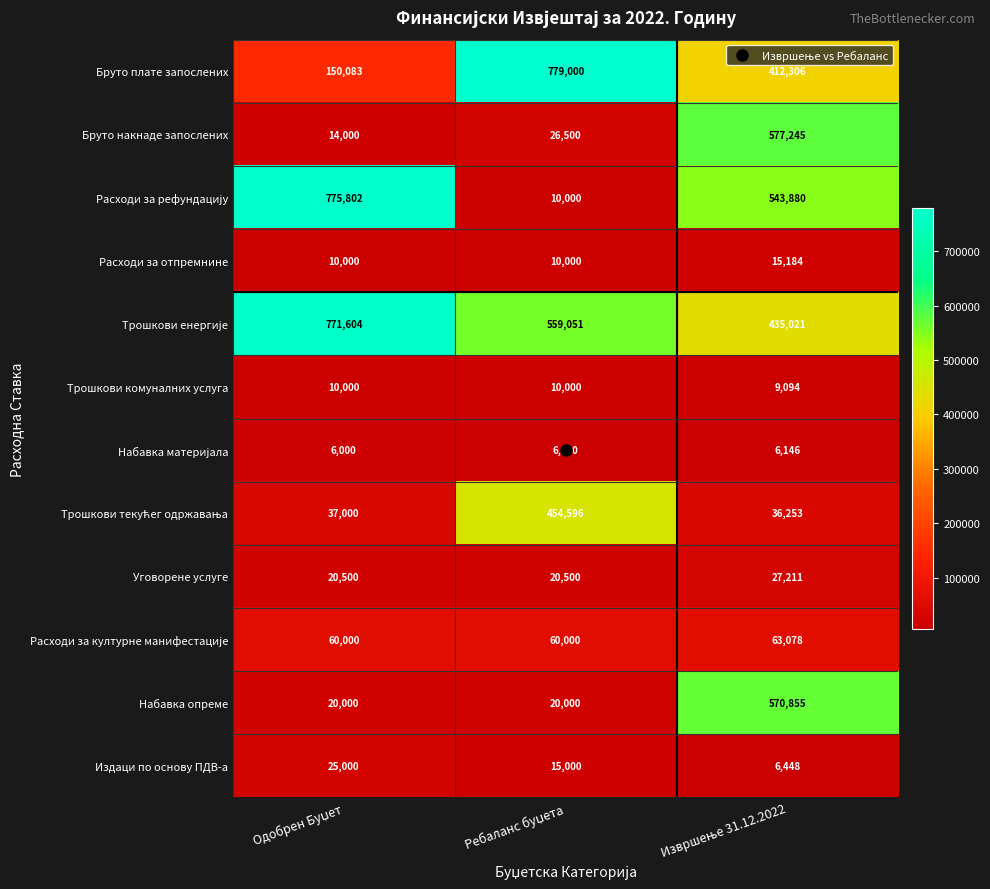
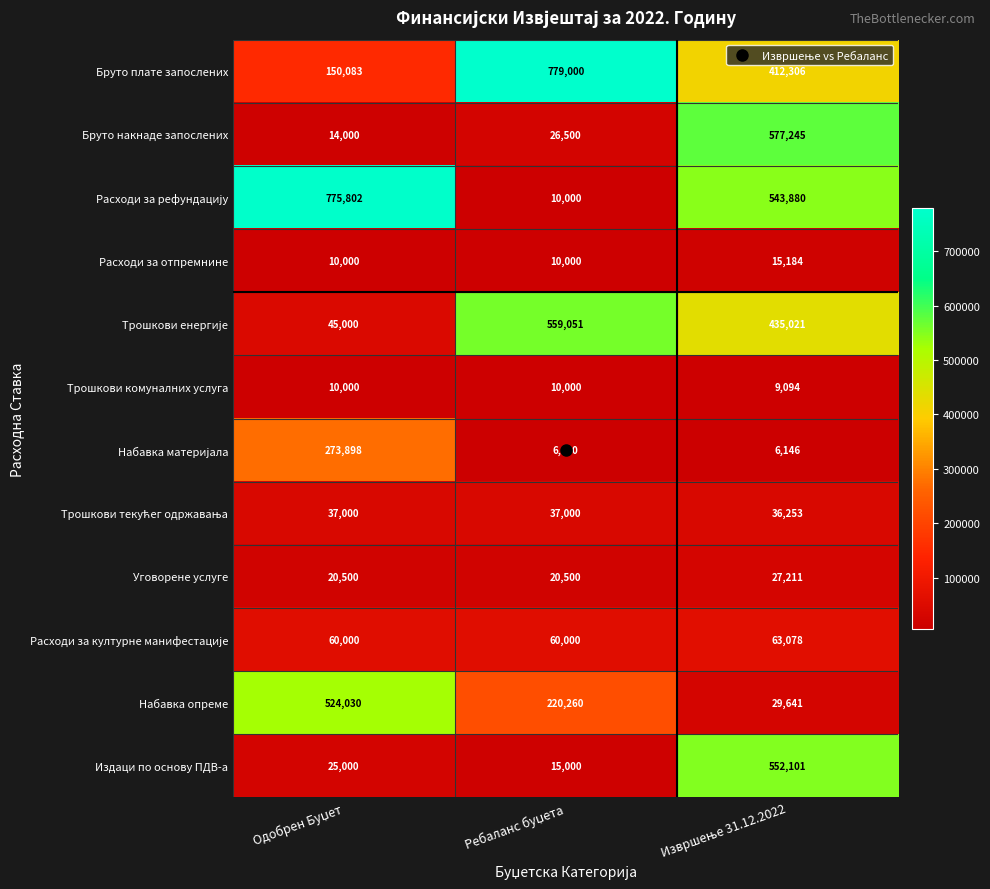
Трошкови енергије, Одобрен Буџет: 771,604 -> 45,000
Набавка материјала, Одобрен Буџет: 6,000 -> 273,898
Трошкови текућег одржавања, Ребаланс буџета: 454,596 -> 37,000
Набавка опреме, Одобрен Буџет: 20,000 -> 524,030
Набавка опреме, Ребаланс буџета: 20,000 -> 220,260
Набавка опреме, Извршење 31.12.2022: 570,855 -> 29,641
Издаци по основу ПДВ-а, Извршење 31.12.2022: 6,448 -> 552,101
